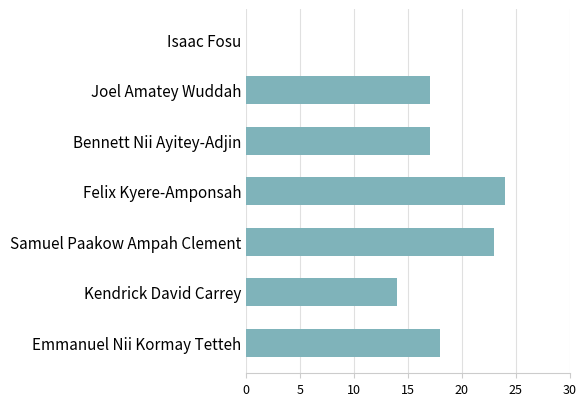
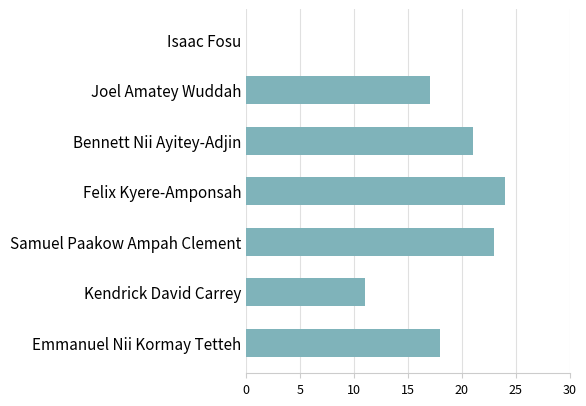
Bennett Nii Ayitey-Adjin: 17 -> 21
Kendrick David Carrey: 14 -> 11
